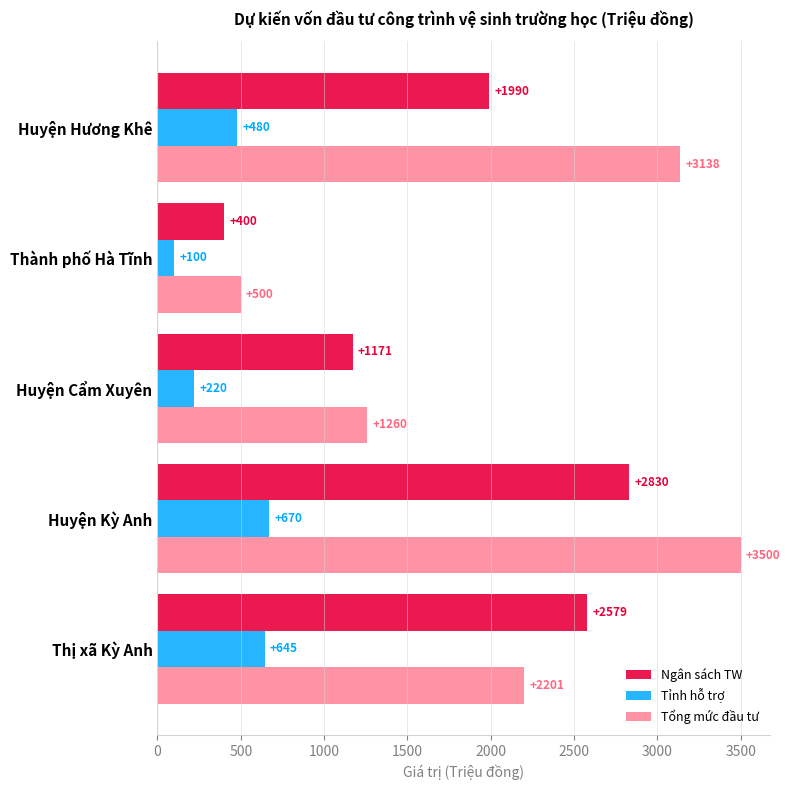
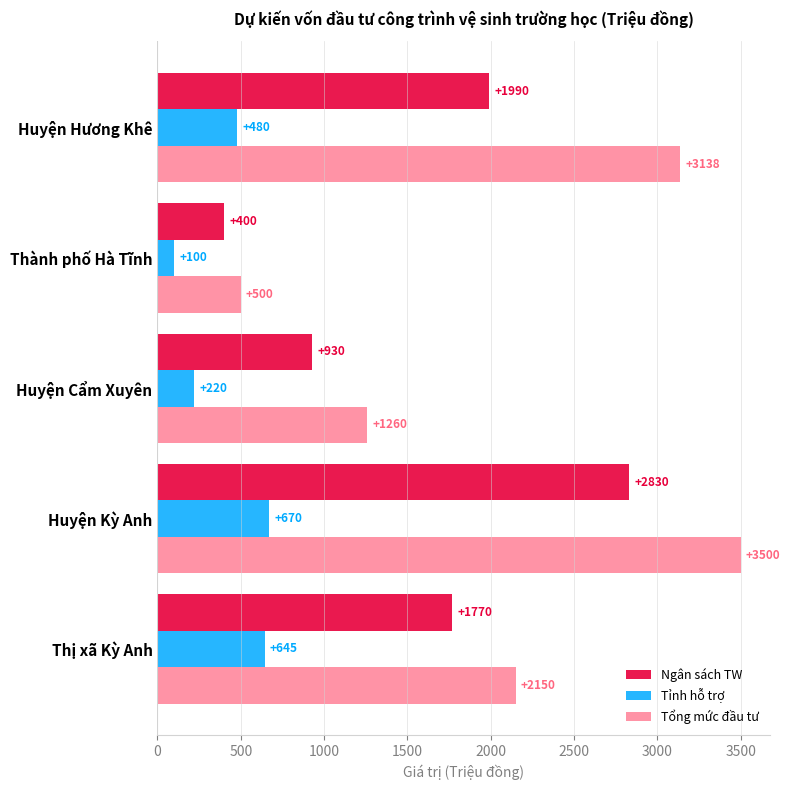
Ngân sách TW, Huyện Cẩm Xuyên: +1171 -> +930
Ngân sách TW, Thị xã Kỳ Anh: +2579 -> +1770
Tổng mức đầu tư, Thị xã Kỳ Anh: +2201 -> +2150
